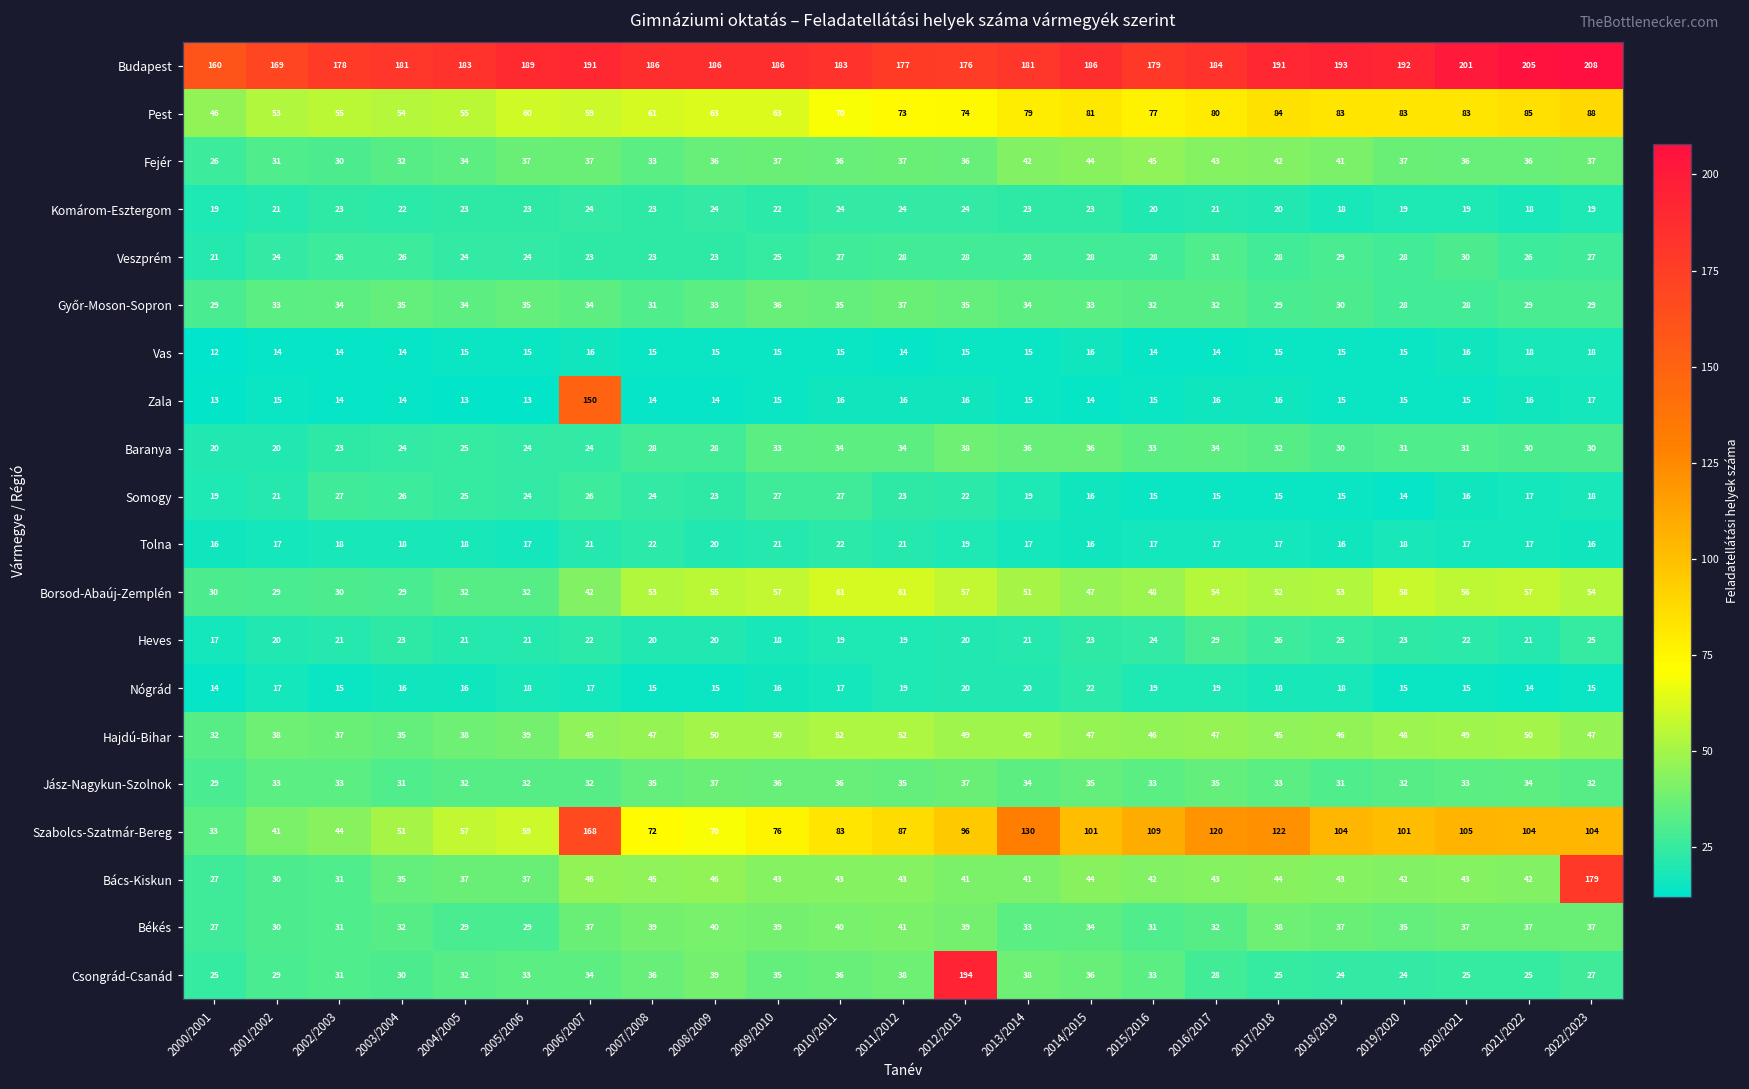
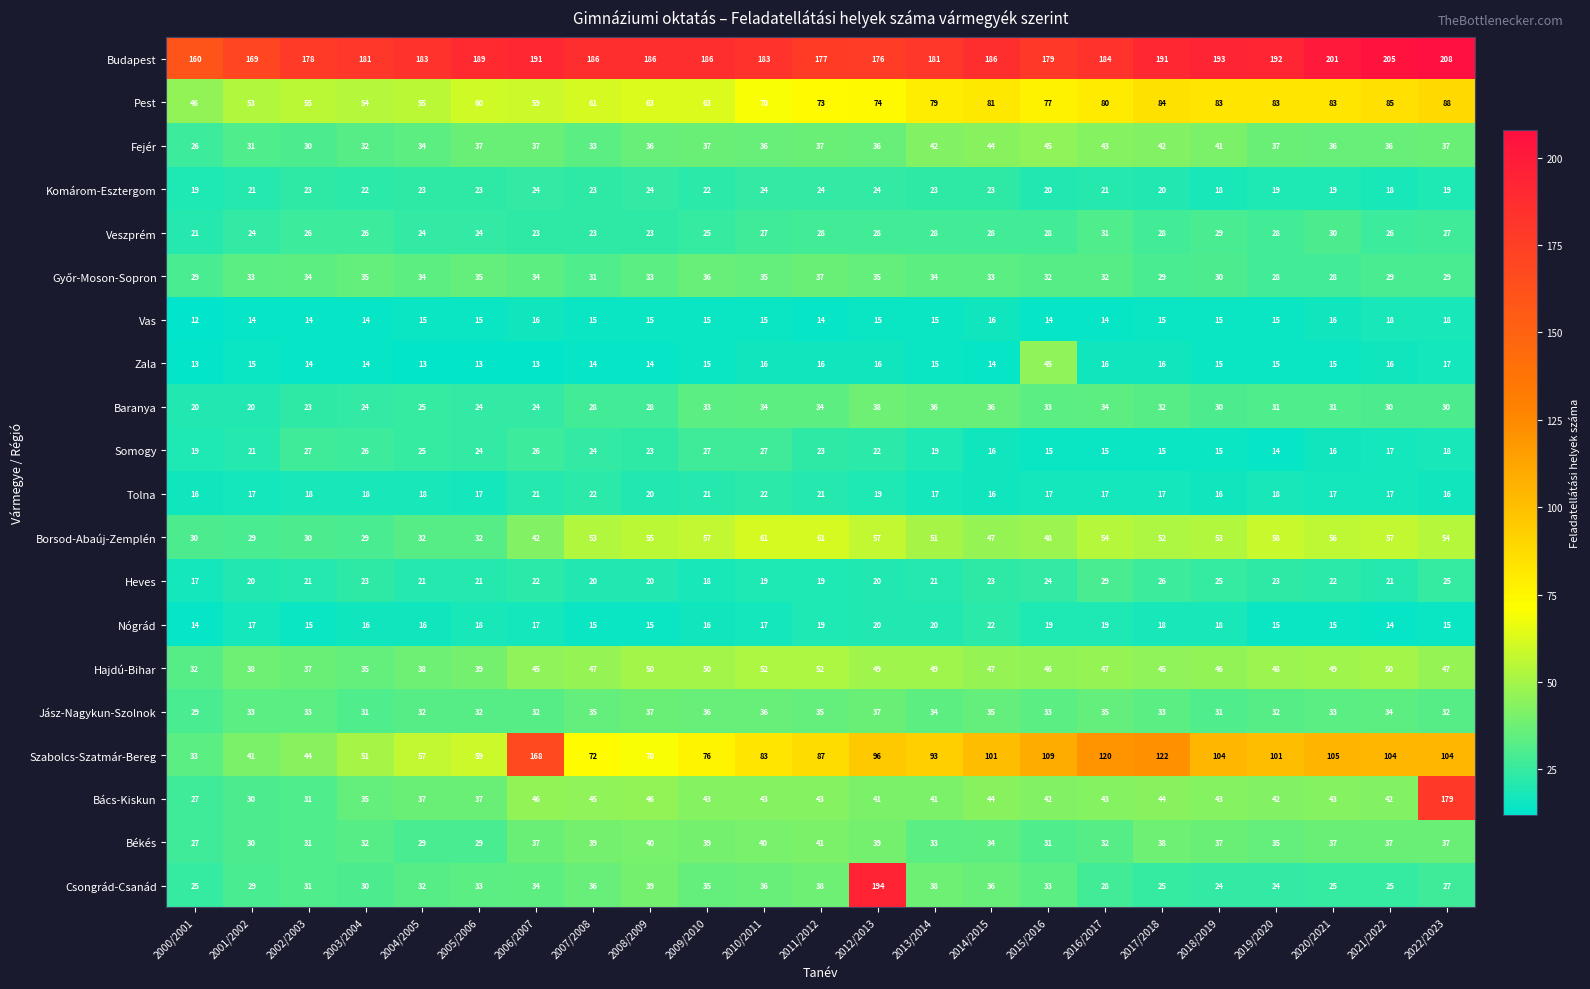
Zala, 2006/2007: 150 -> 13
Zala, 2015/2016: 15 -> 45
Szabolcs-Szatmár-Bereg, 2013/2014: 130 -> 93
